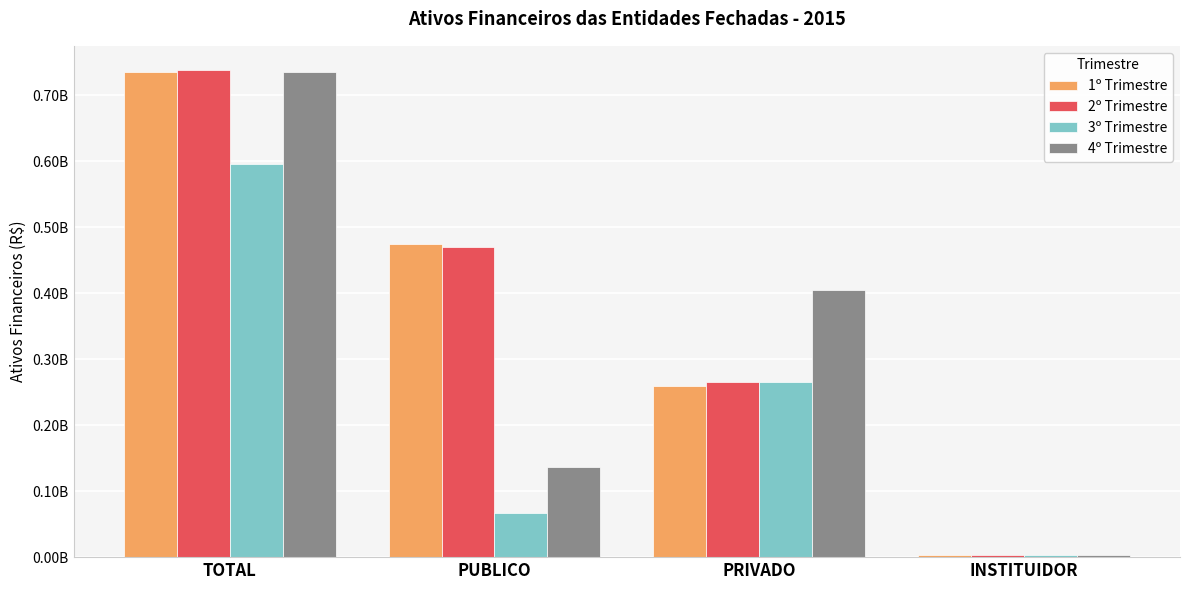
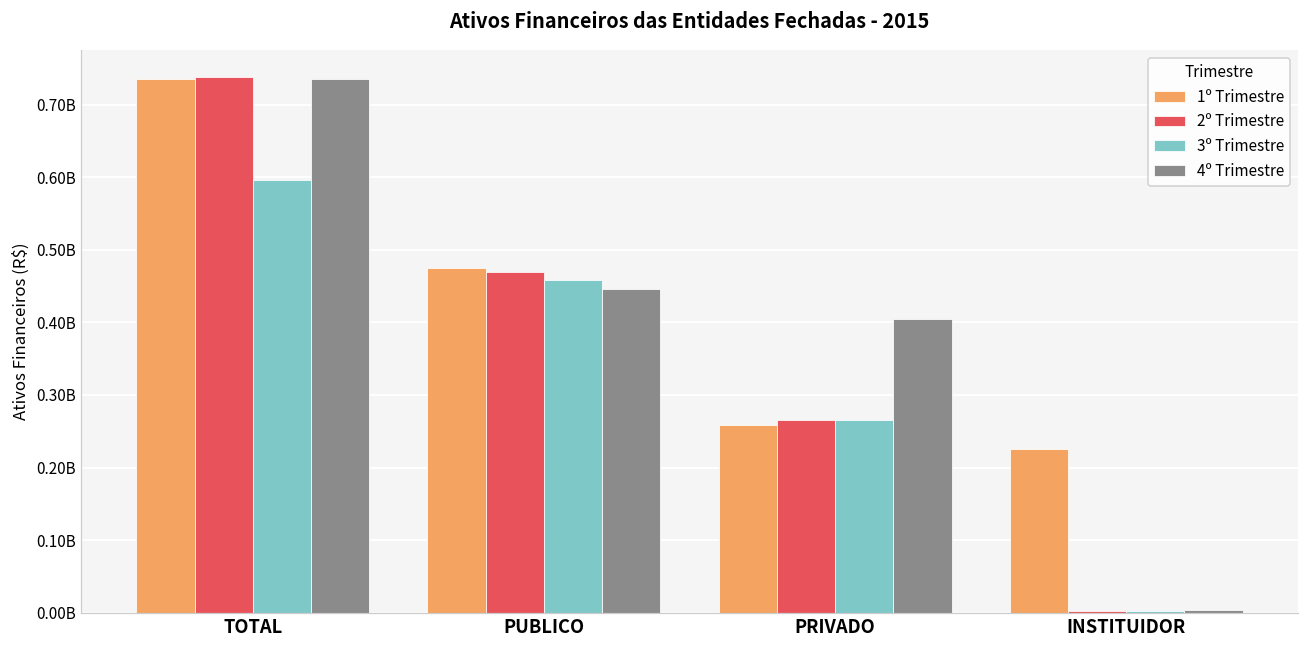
3º Trimestre, PUBLICO: 70000000 -> 460000000
4º Trimestre, PUBLICO: 140000000 -> 450000000
1º Trimestre, INSTITUIDOR: 0 -> 230000000
